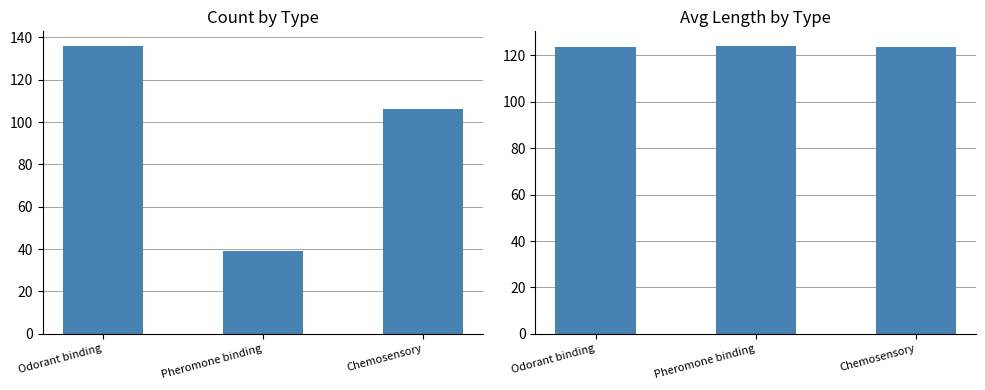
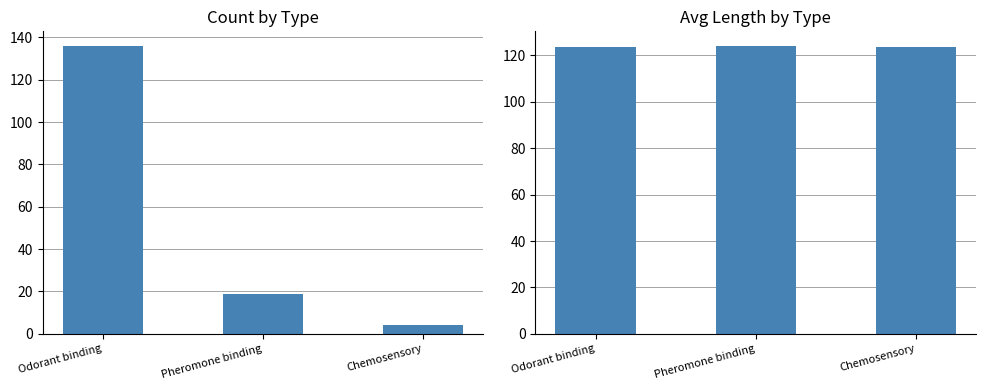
Count by Type, Pheromone binding: 39 -> 19
Count by Type, Chemosensory: 106 -> 4
